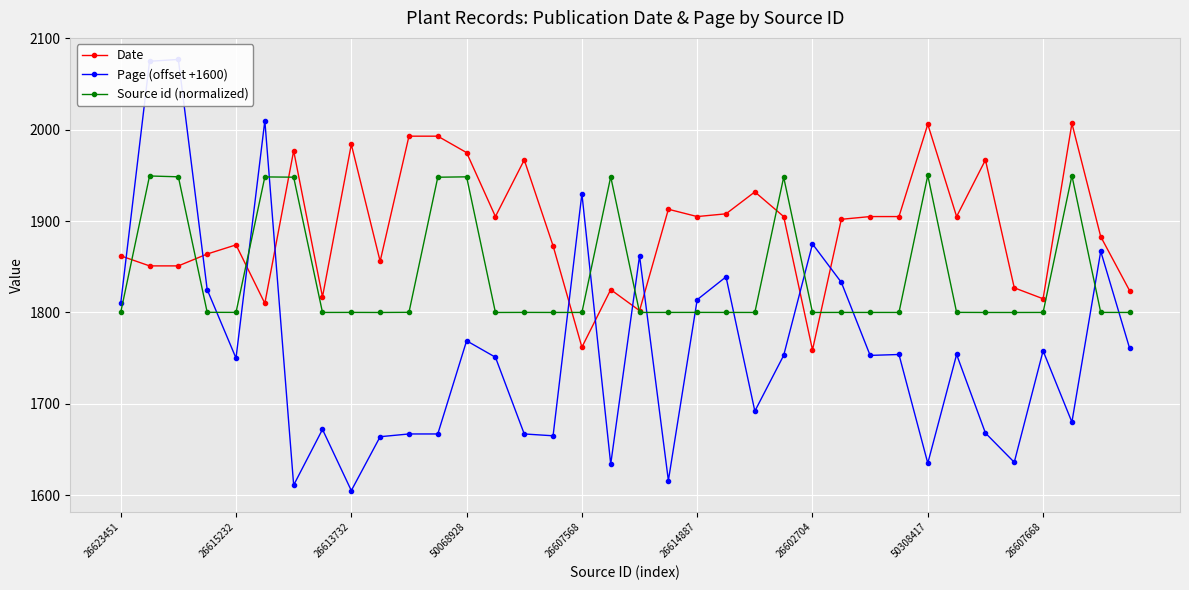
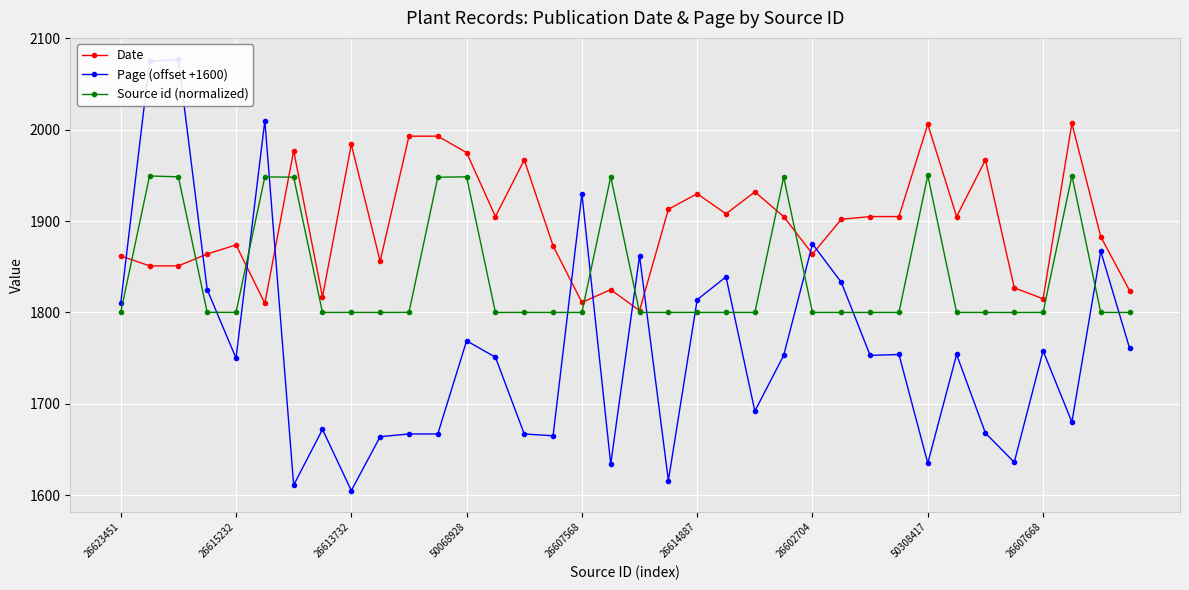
Date, 26607568: 1760 -> 1810
Date, 26614887: 1910 -> 1930
Date, 26602704: 1760 -> 1860
